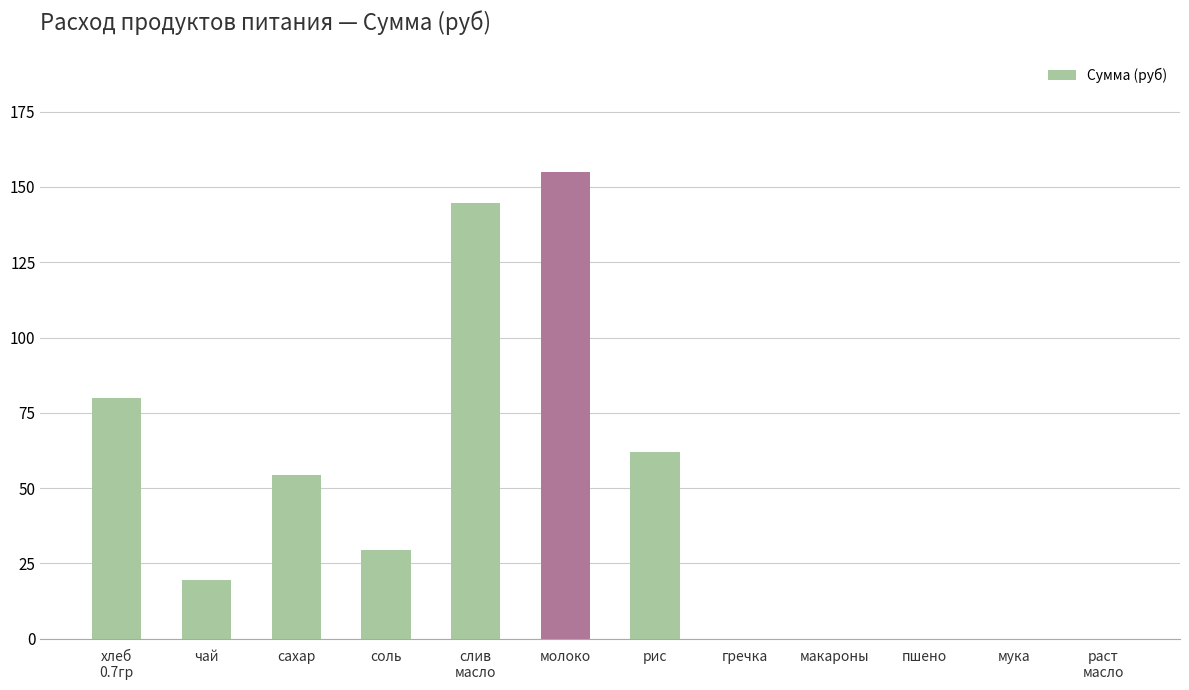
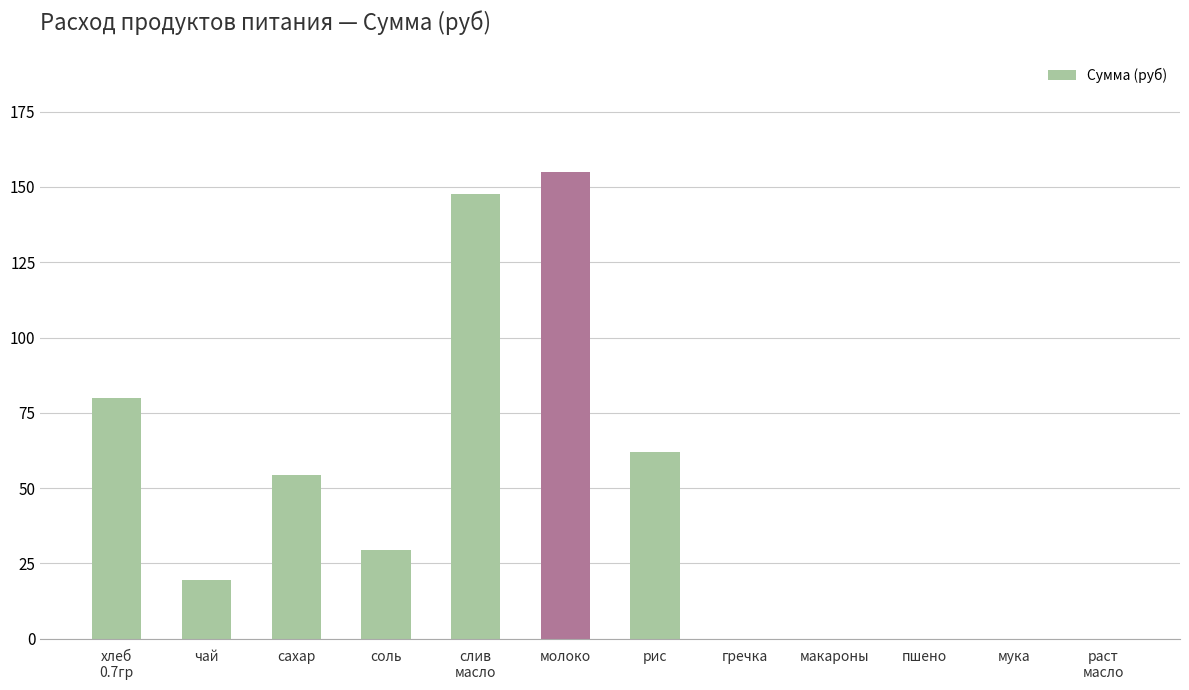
слив масло: 145 -> 148
